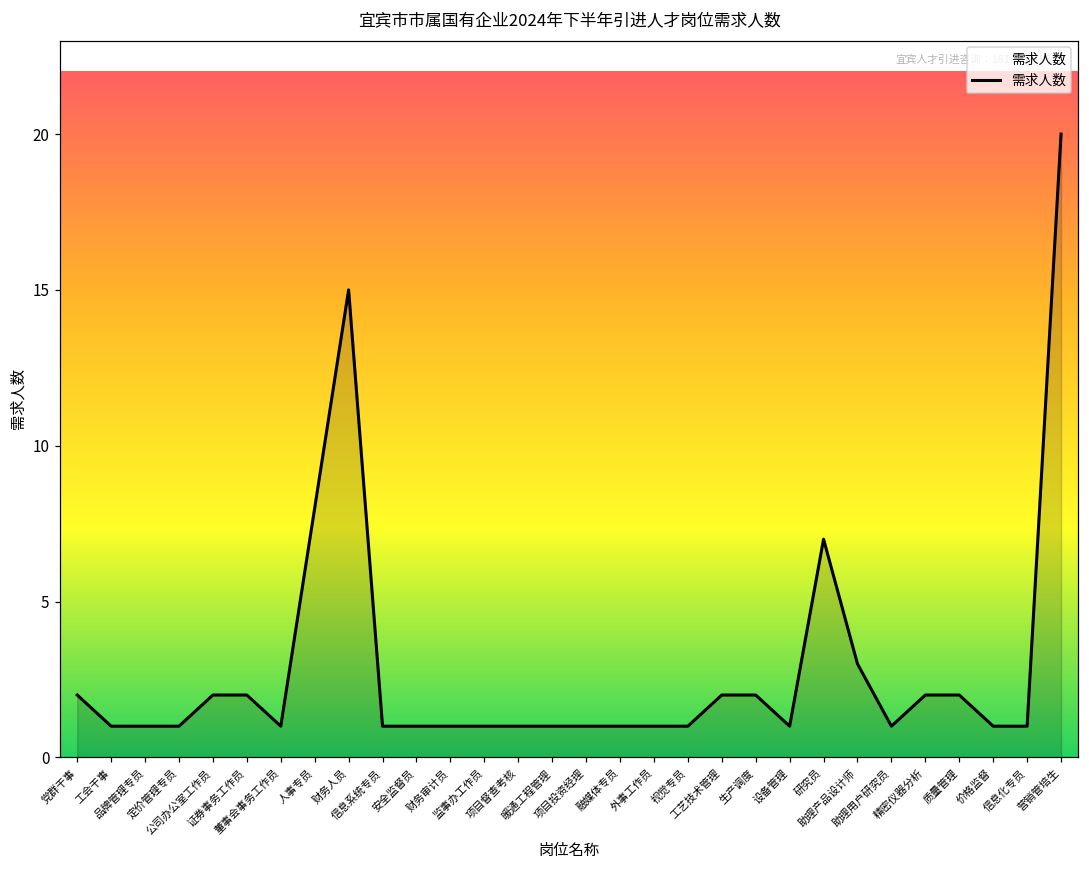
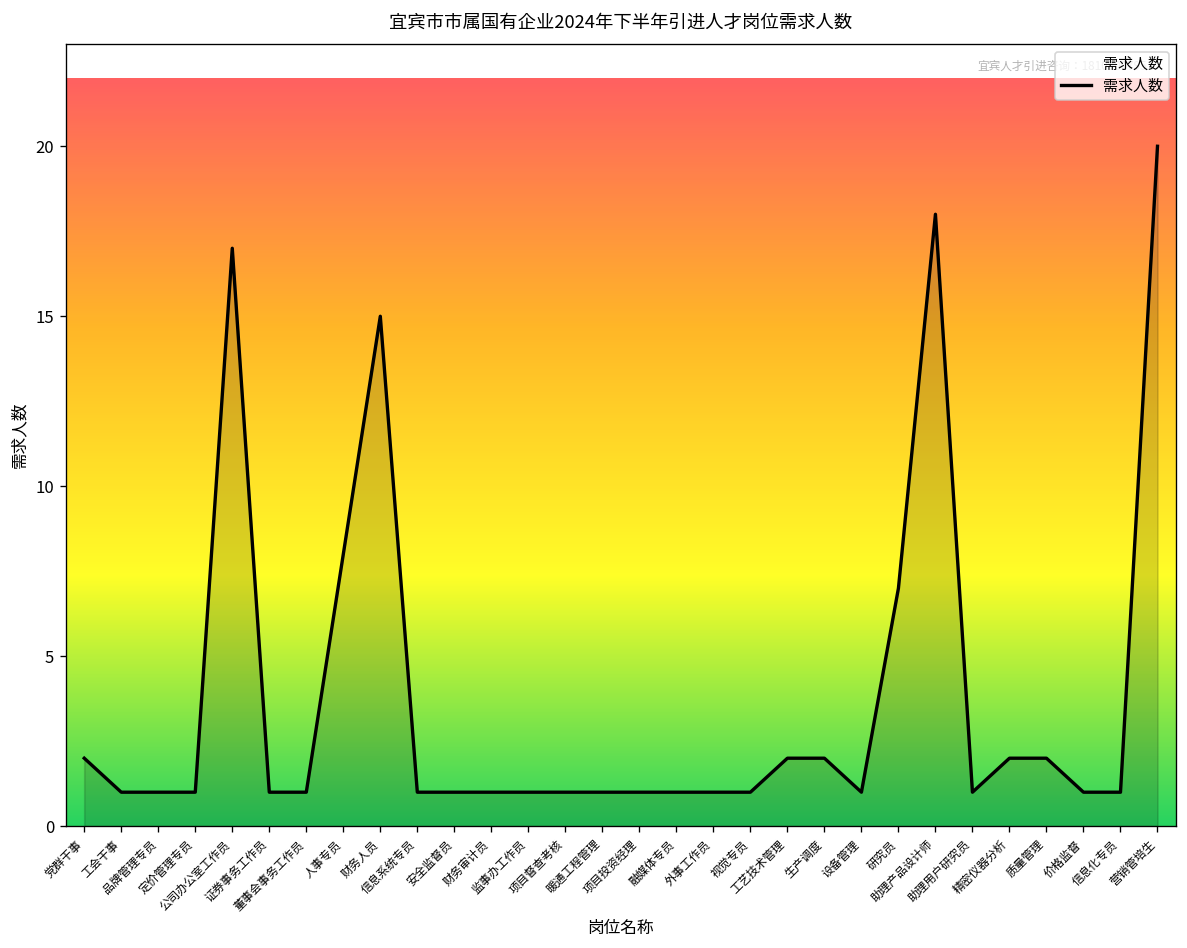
公司办公室工作员: 2 -> 17
证券事务工作员: 2 -> 1
助理产品设计师: 3 -> 18
